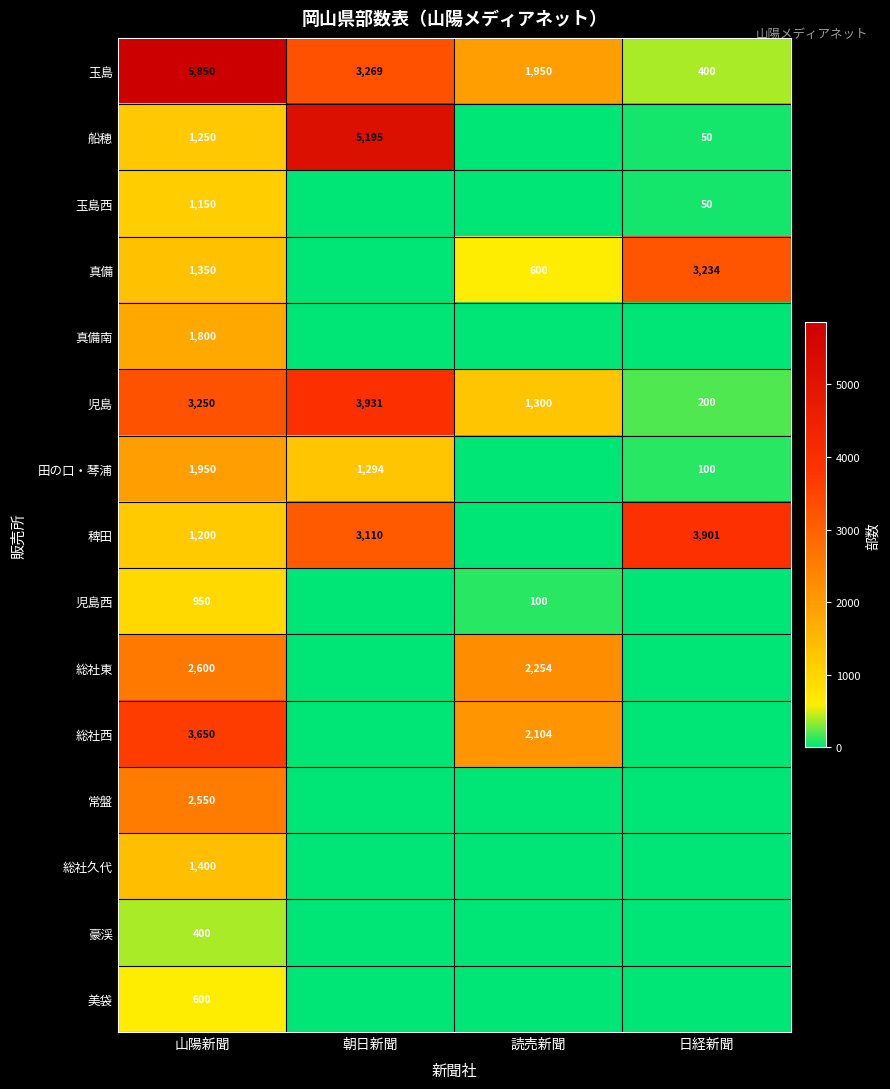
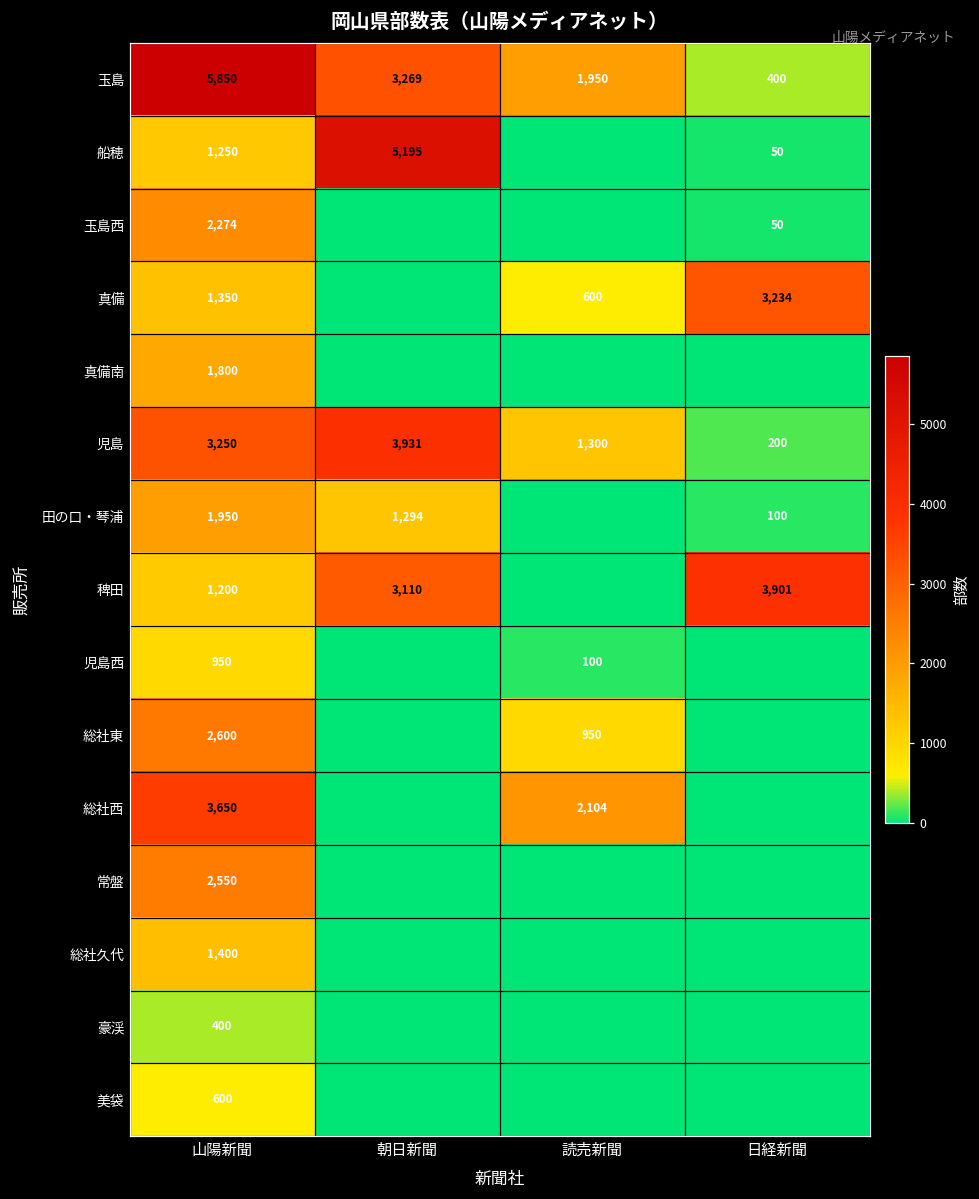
玉島西, 山陽新聞: 1,150 -> 2,274
総社東, 読売新聞: 2,254 -> 950
